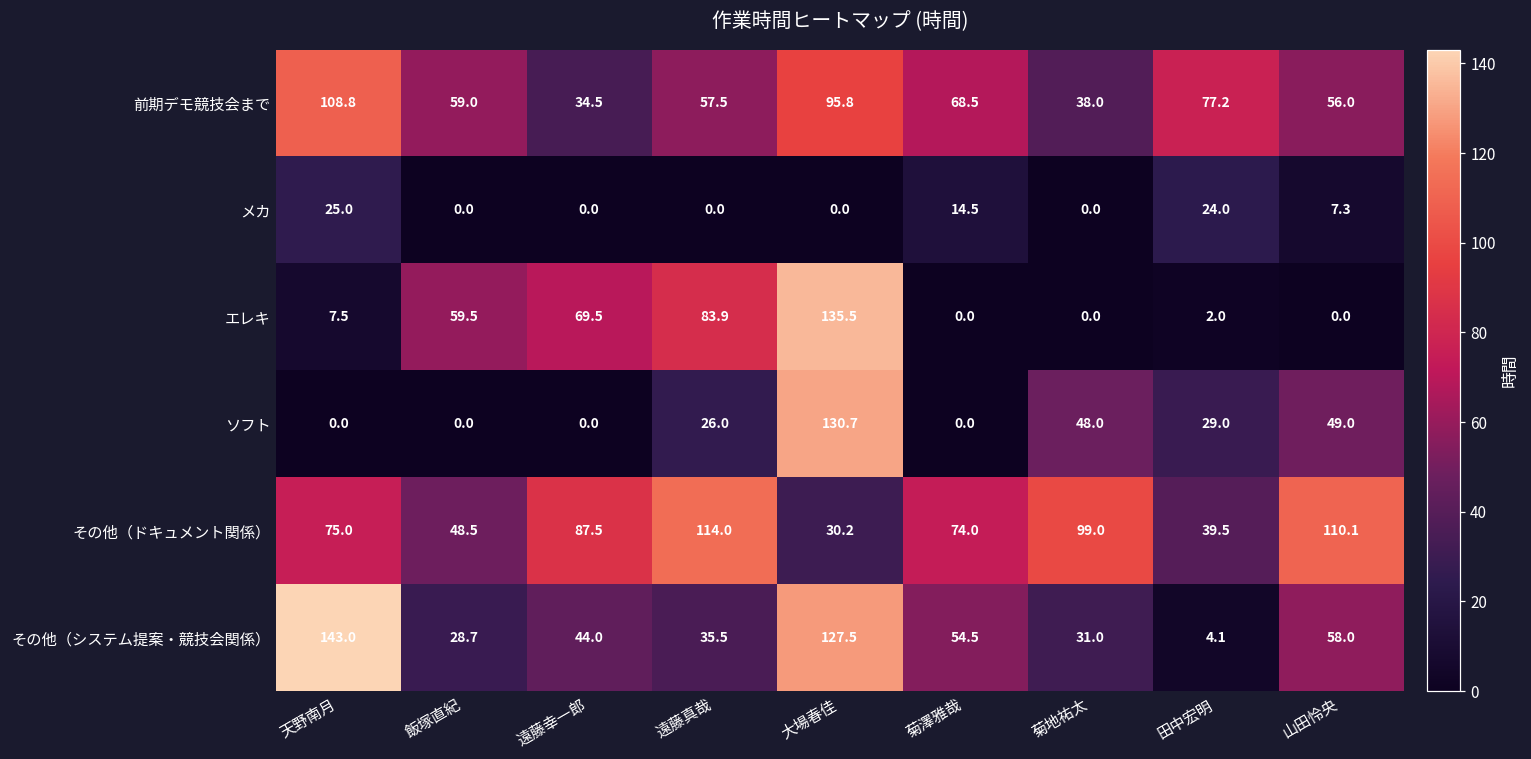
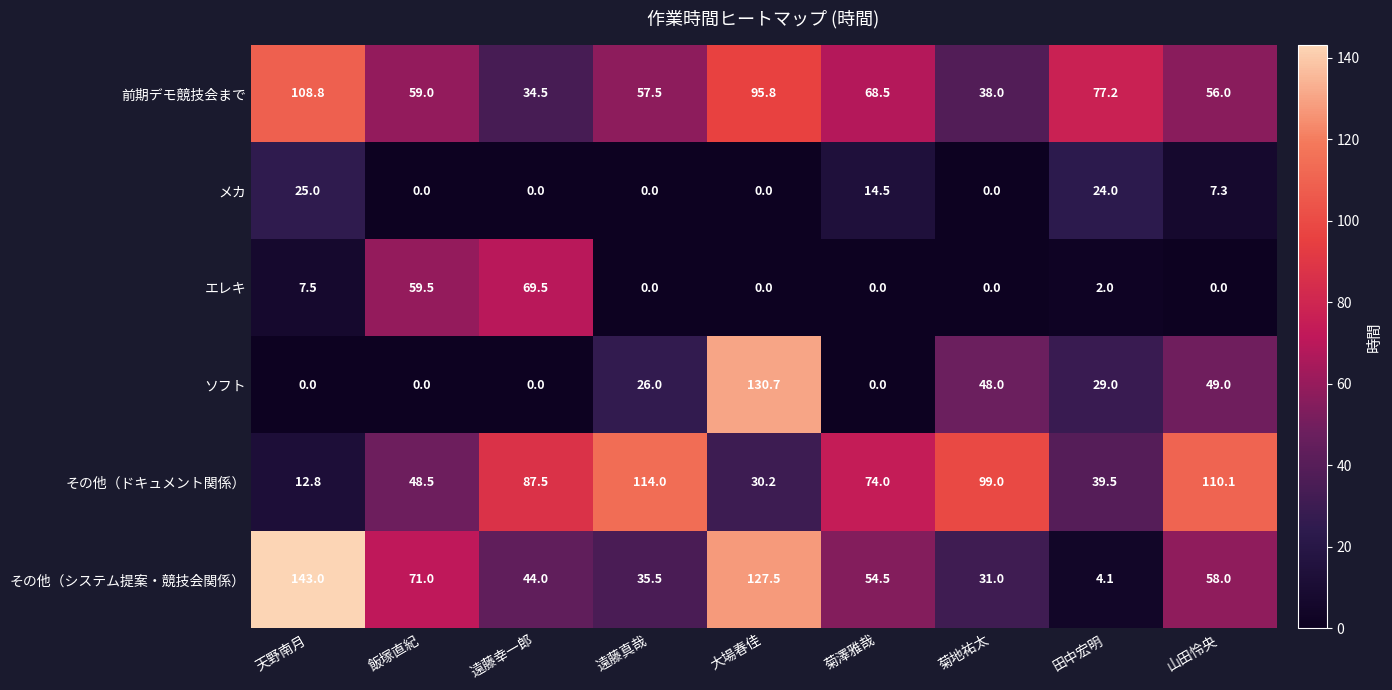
エレキ, 遠藤真哉: 83.9 -> 0.0
エレキ, 大場春佳: 135.5 -> 0.0
その他（ドキュメント関係）, 天野南月: 75.0 -> 12.8
その他（システム提案・競技会関係）, 飯塚直紀: 28.7 -> 71.0
